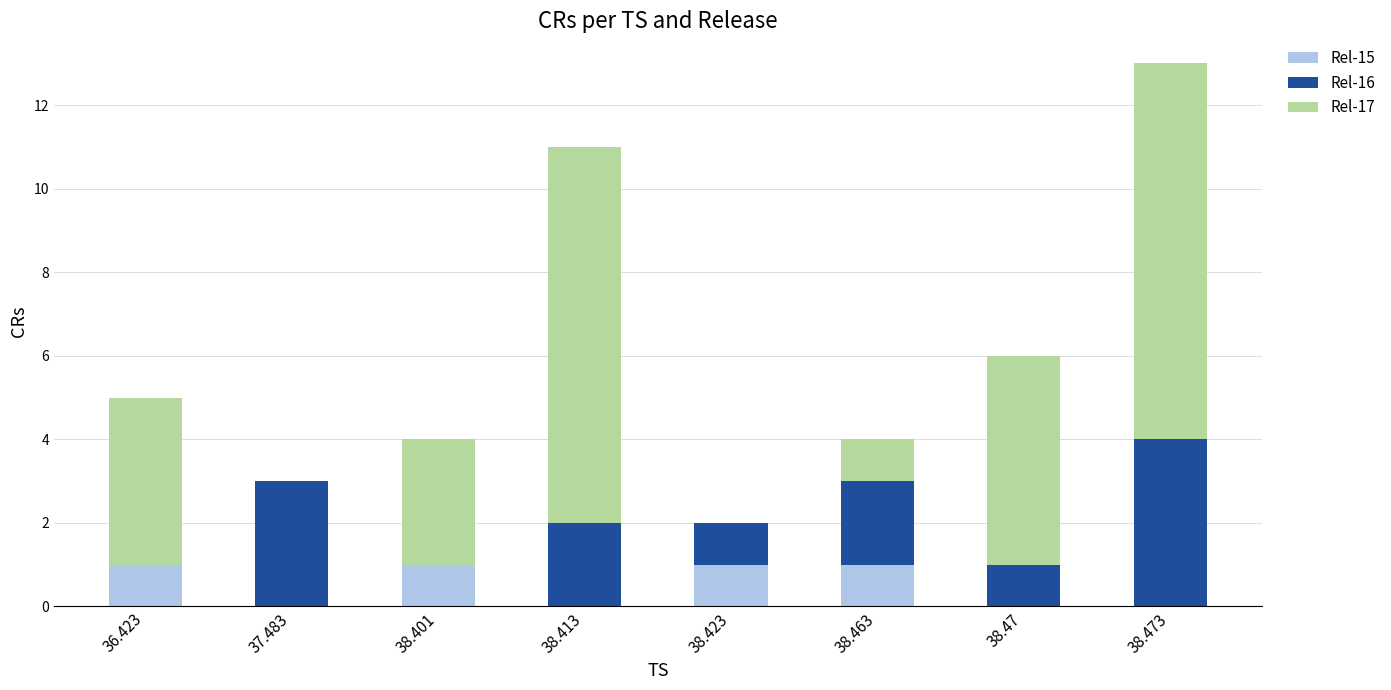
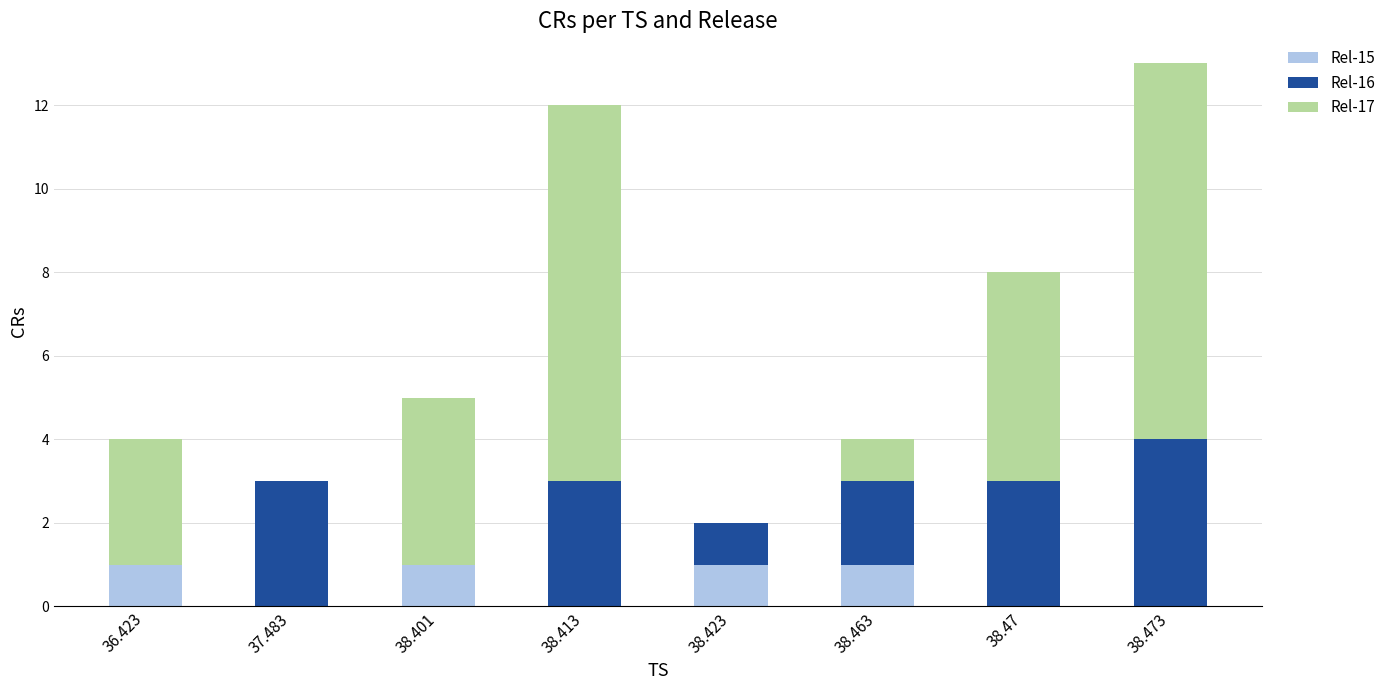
Rel-17, 36.423: 4 -> 3
Rel-17, 38.401: 3 -> 4
Rel-16, 38.413: 2 -> 3
Rel-16, 38.47: 1 -> 3
